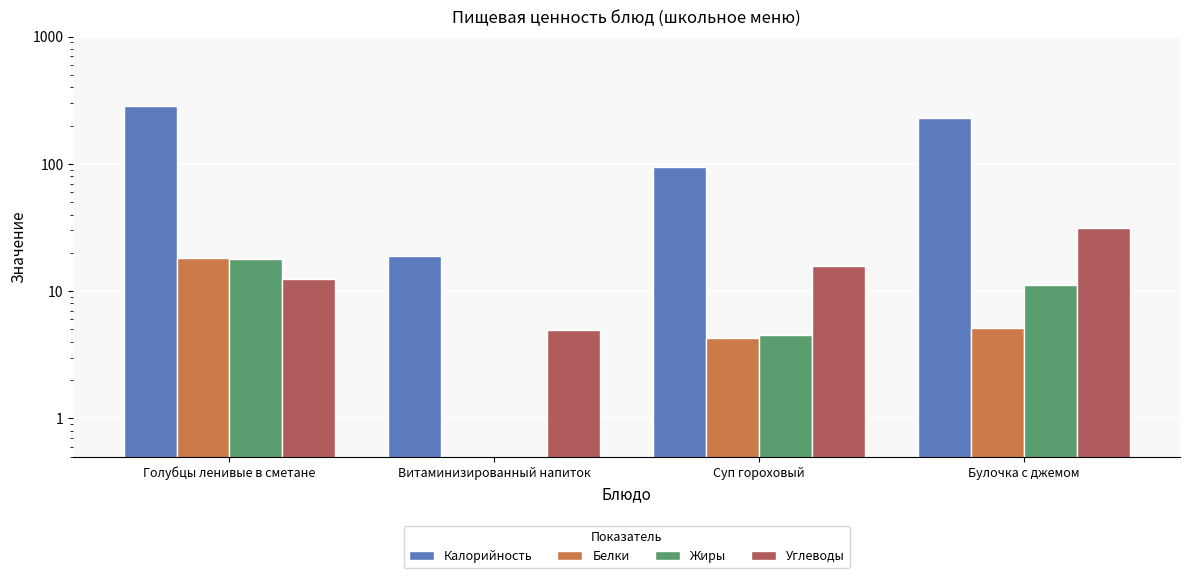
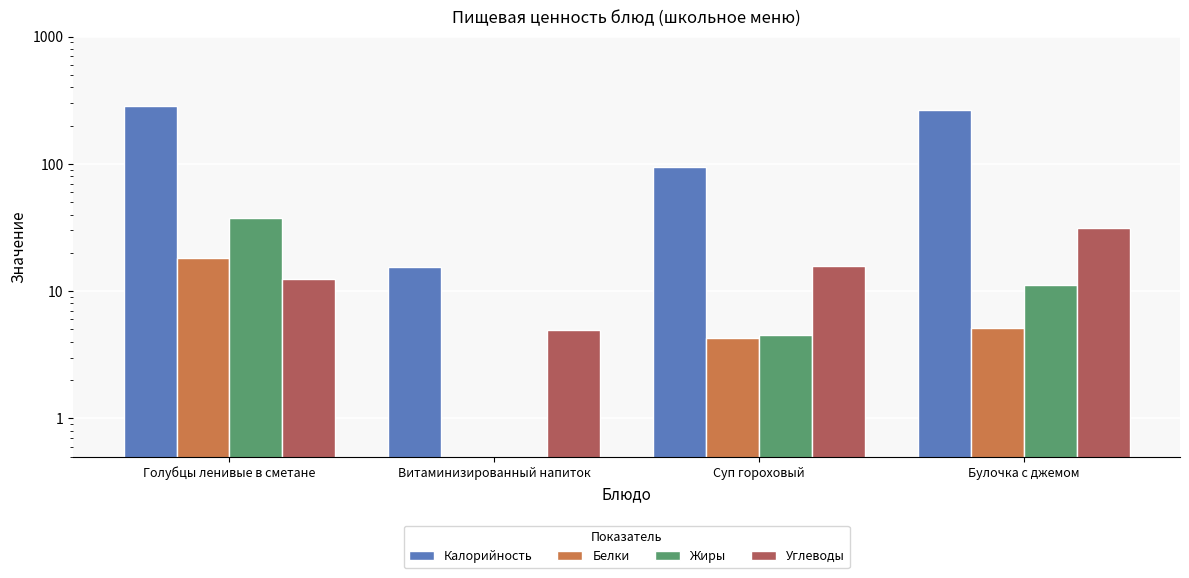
Жиры, Голубцы ленивые в сметане: 18 -> 38
Калорийность, Витаминизированный напиток: 19 -> 15
Калорийность, Булочка с джемом: 230 -> 270
